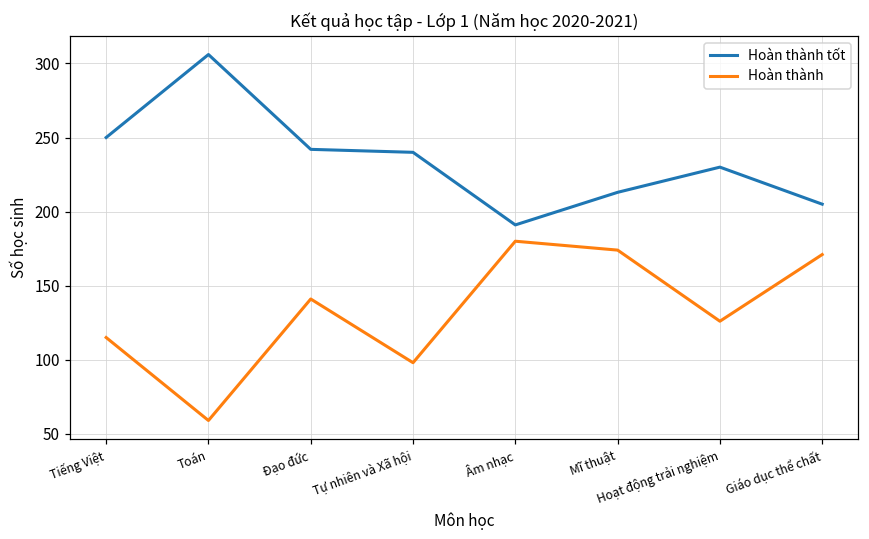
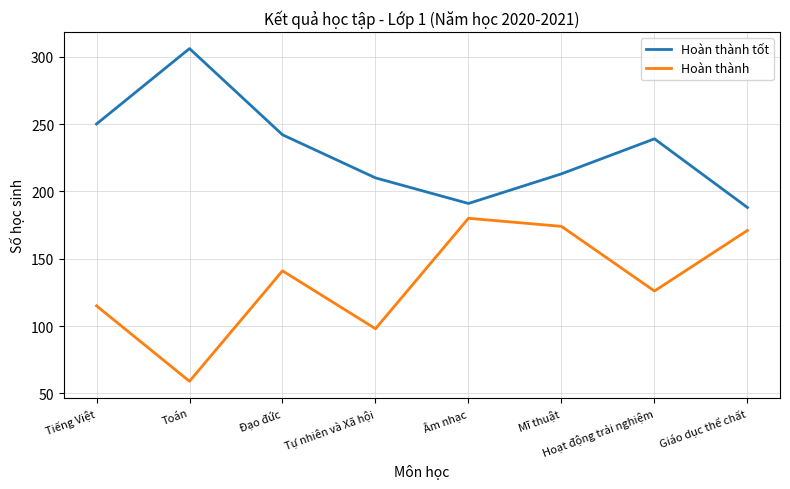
Hoàn thành tốt, Tự nhiên và Xã hội: 240 -> 210
Hoàn thành tốt, Hoạt động trải nghiệm: 230 -> 239
Hoàn thành tốt, Giáo dục thể chất: 205 -> 188
